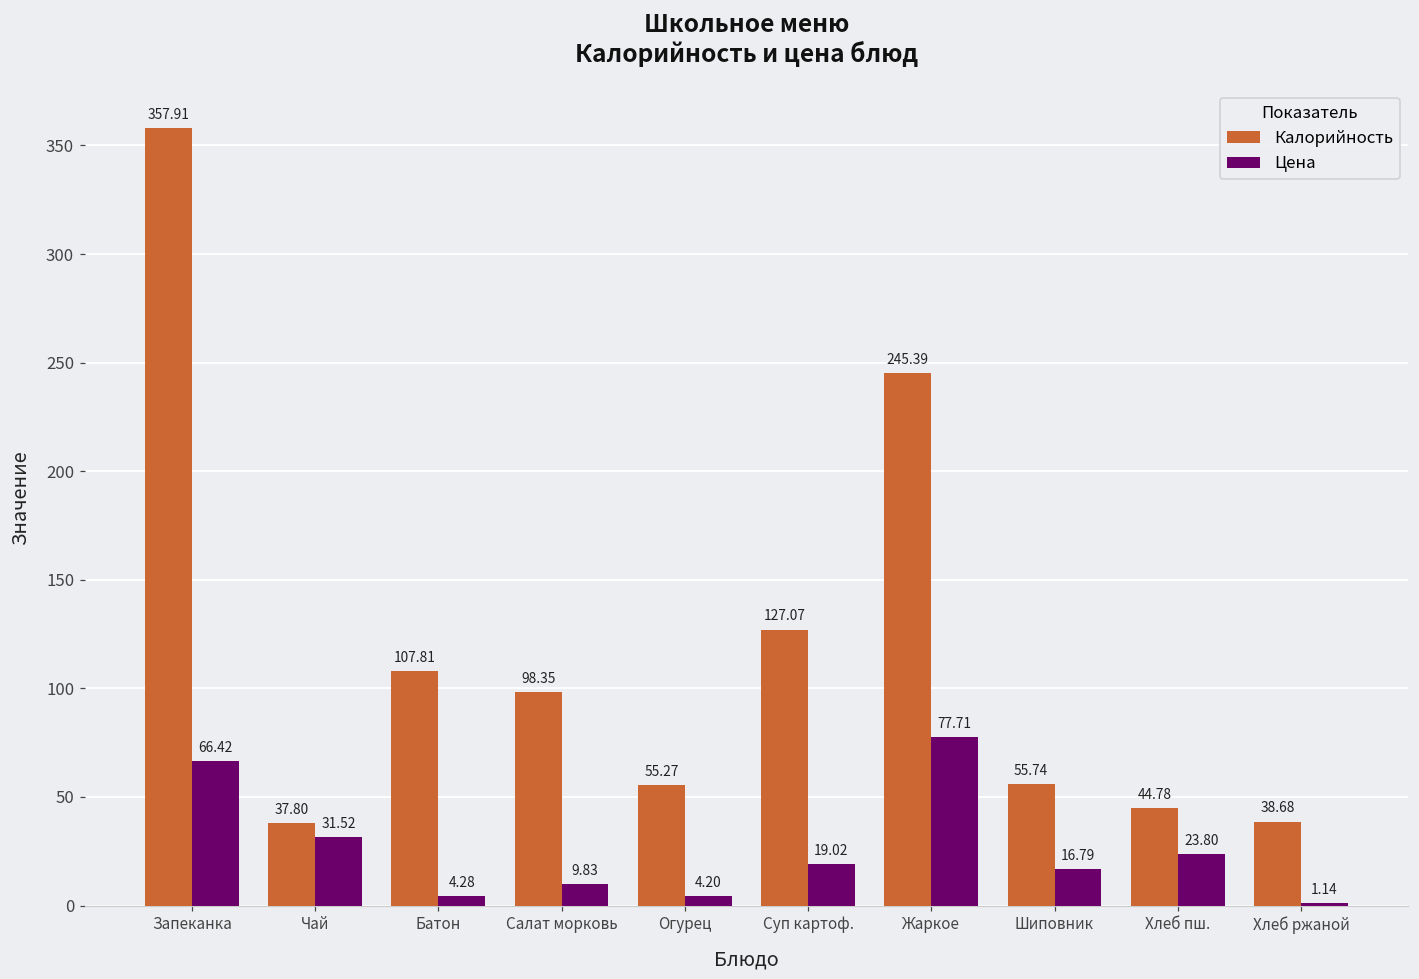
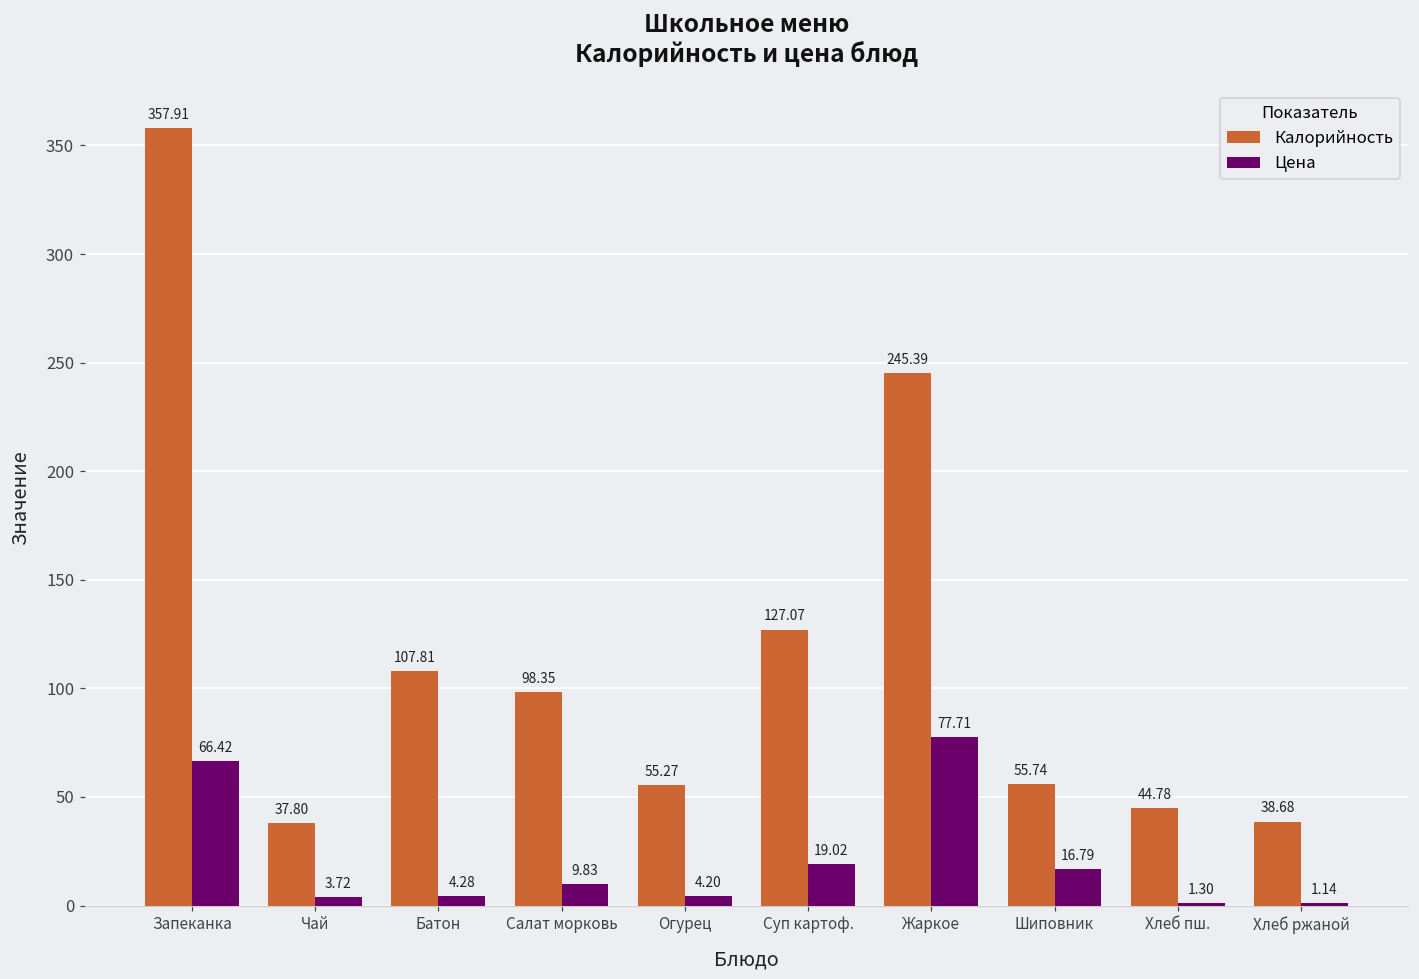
Цена, Чай: 31.52 -> 3.72
Цена, Хлеб пш.: 23.80 -> 1.30
